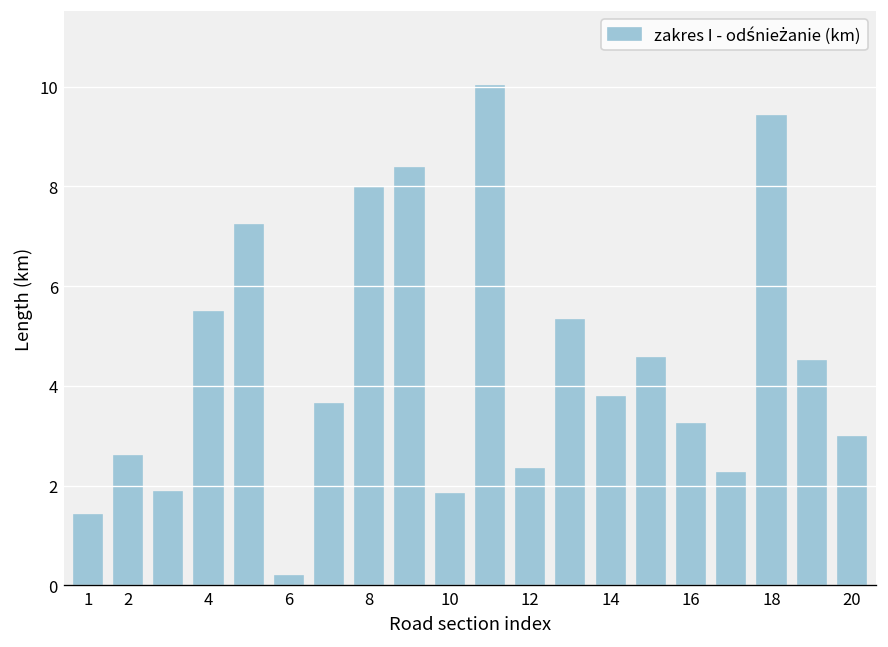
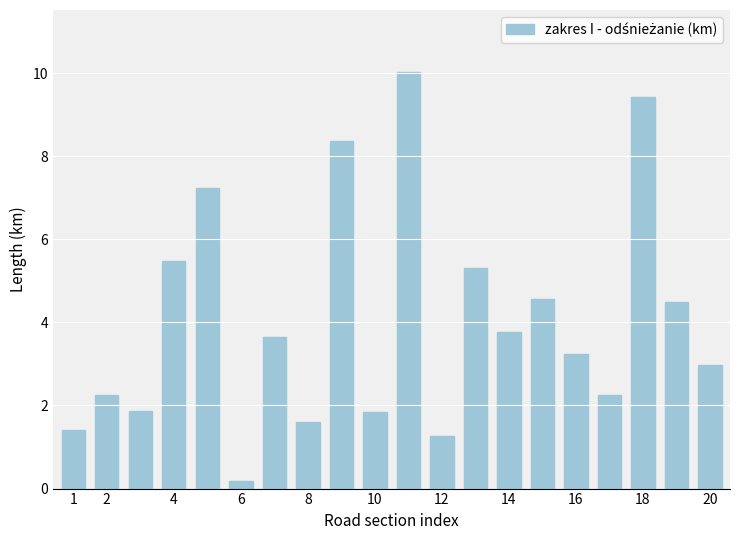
2: 2.6 -> 2.3
8: 8.0 -> 1.6
12: 2.3 -> 1.3
